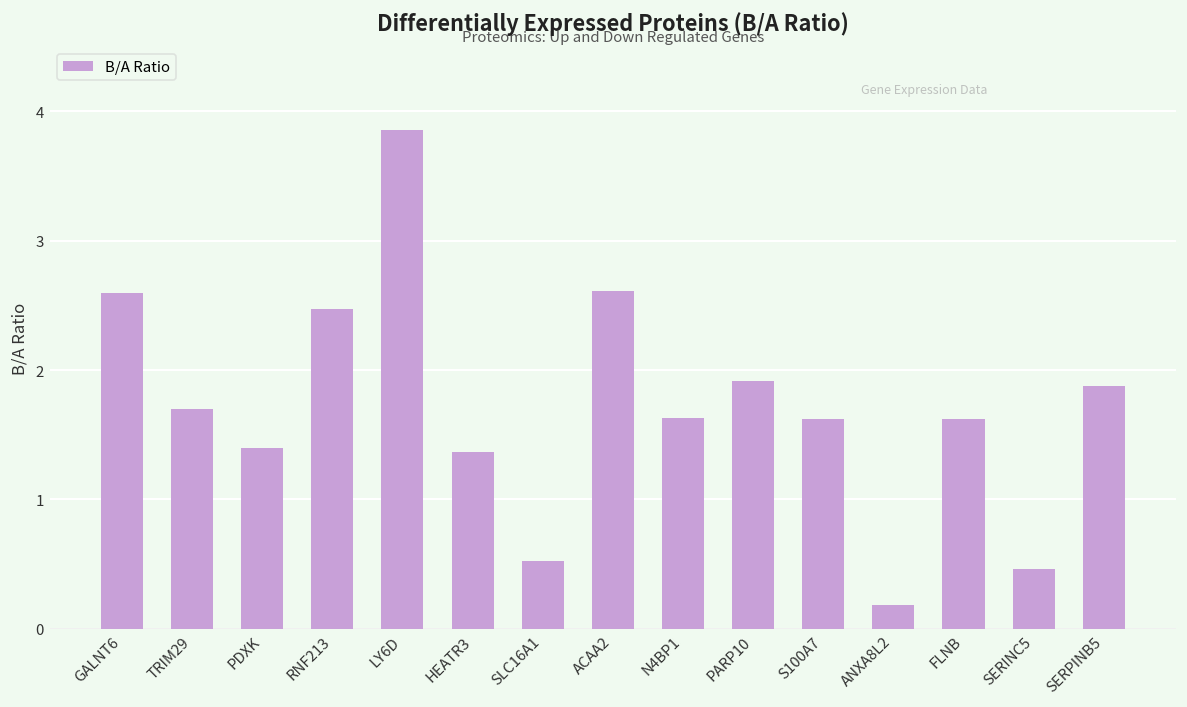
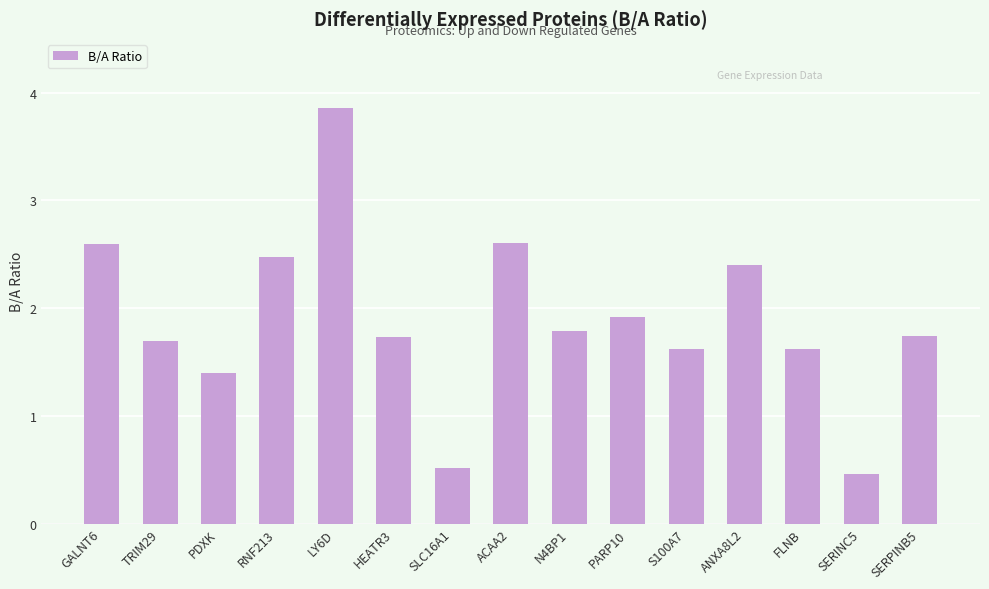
HEATR3: 1.37 -> 1.73
N4BP1: 1.63 -> 1.78
ANXA8L2: 0.19 -> 2.40
SERPINB5: 1.88 -> 1.75
